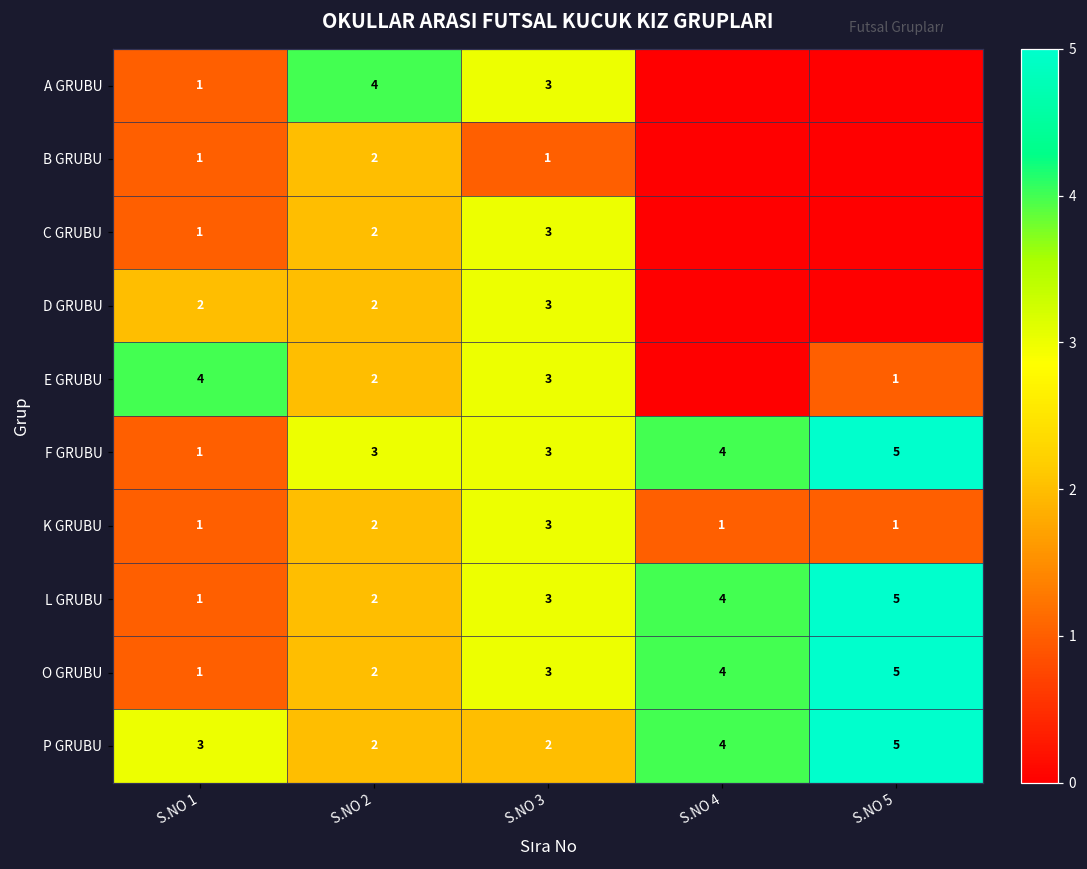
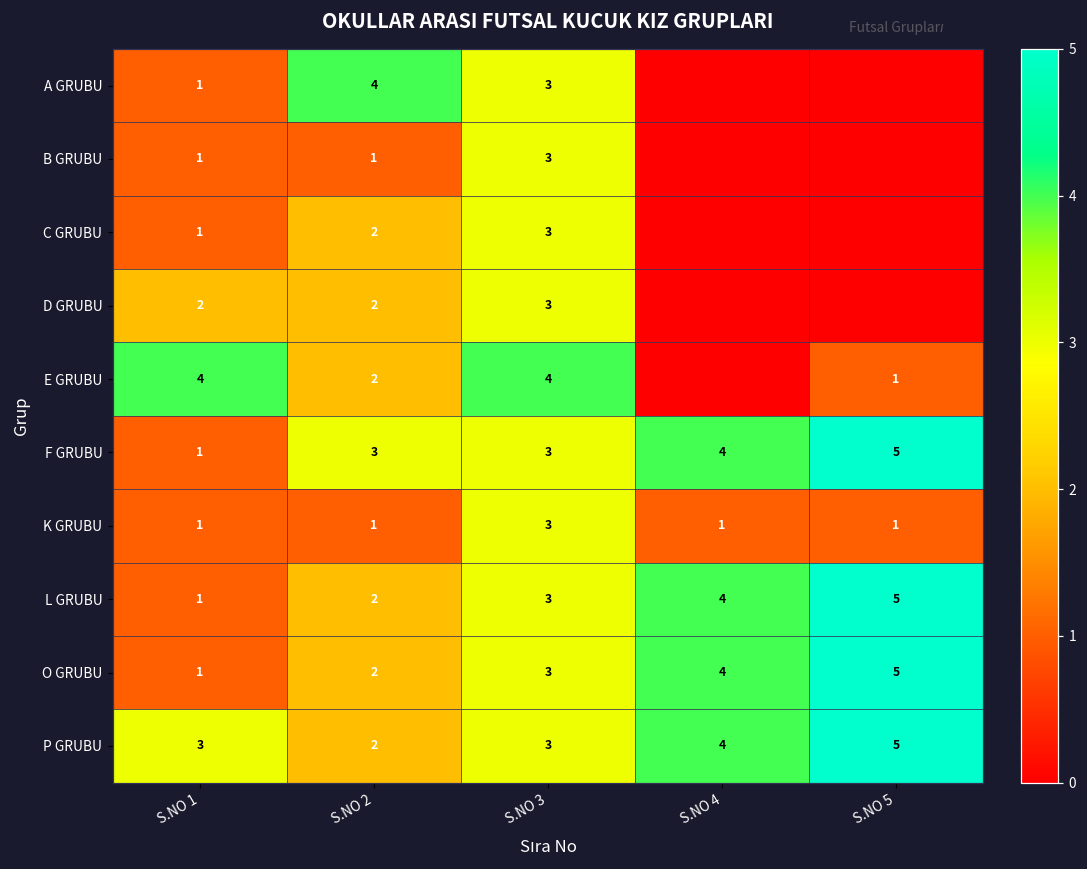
B GRUBU, S.NO 2: 2 -> 1
B GRUBU, S.NO 3: 1 -> 3
E GRUBU, S.NO 3: 3 -> 4
K GRUBU, S.NO 2: 2 -> 1
P GRUBU, S.NO 3: 2 -> 3
